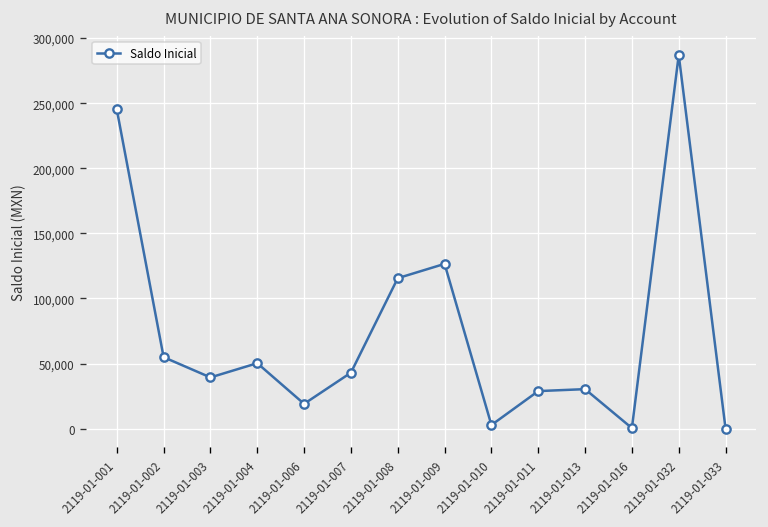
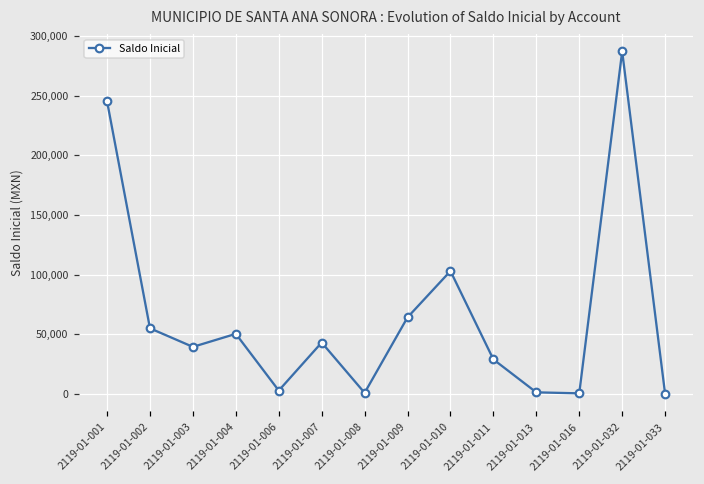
2119-01-006: 19,000 -> 3,000
2119-01-008: 116,000 -> 1,000
2119-01-009: 127,000 -> 64,000
2119-01-010: 3,000 -> 103,000
2119-01-013: 30,000 -> 1,000
